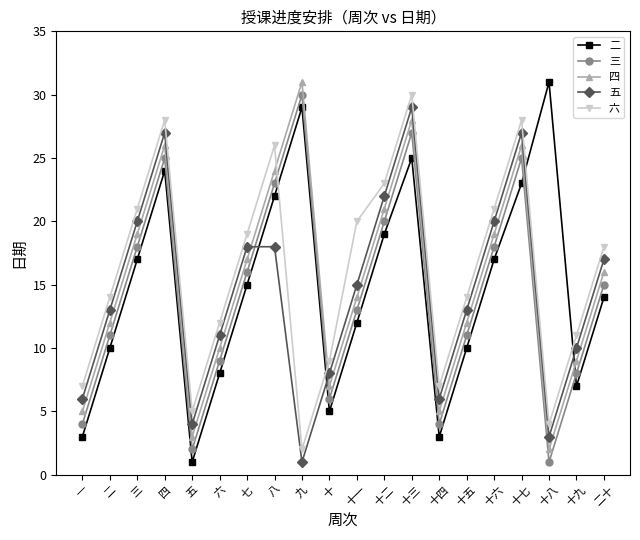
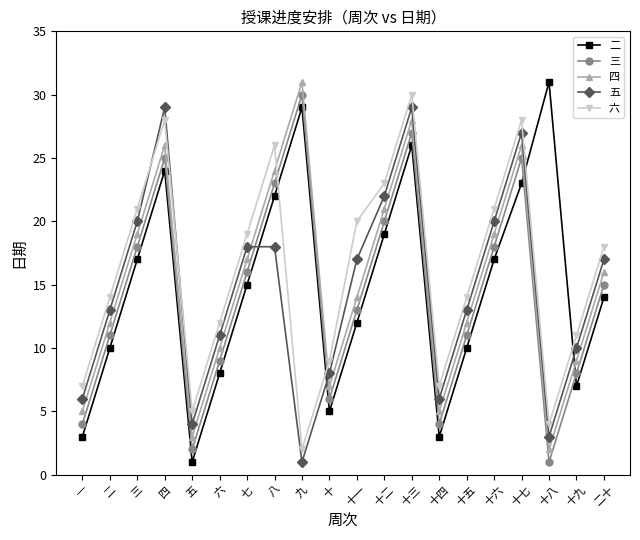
五, 四: 27 -> 29
五, 十一: 15 -> 17
二, 十三: 25 -> 26
